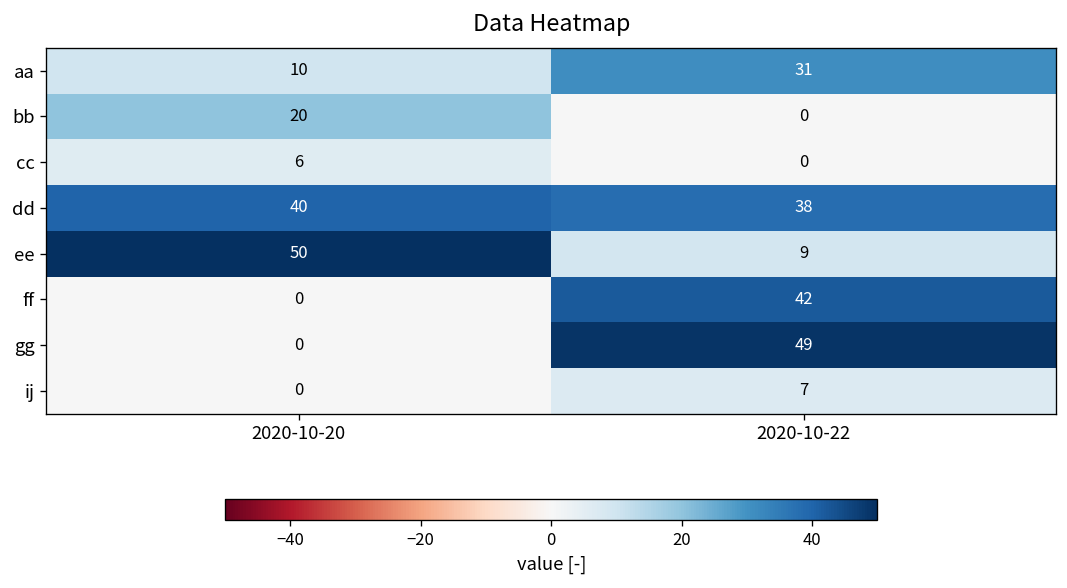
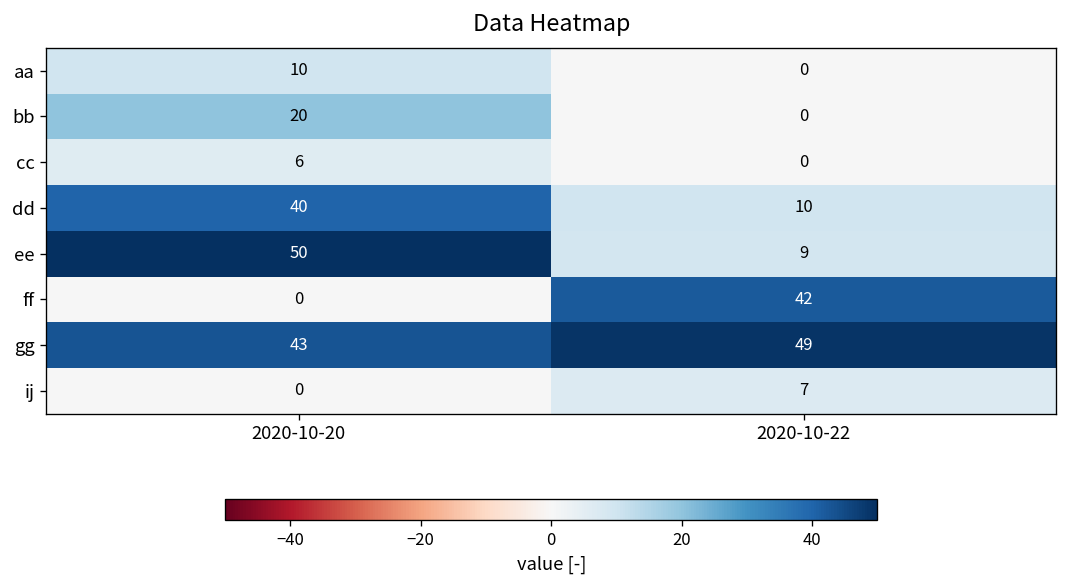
aa, 2020-10-22: 31 -> 0
dd, 2020-10-22: 38 -> 10
gg, 2020-10-20: 0 -> 43
